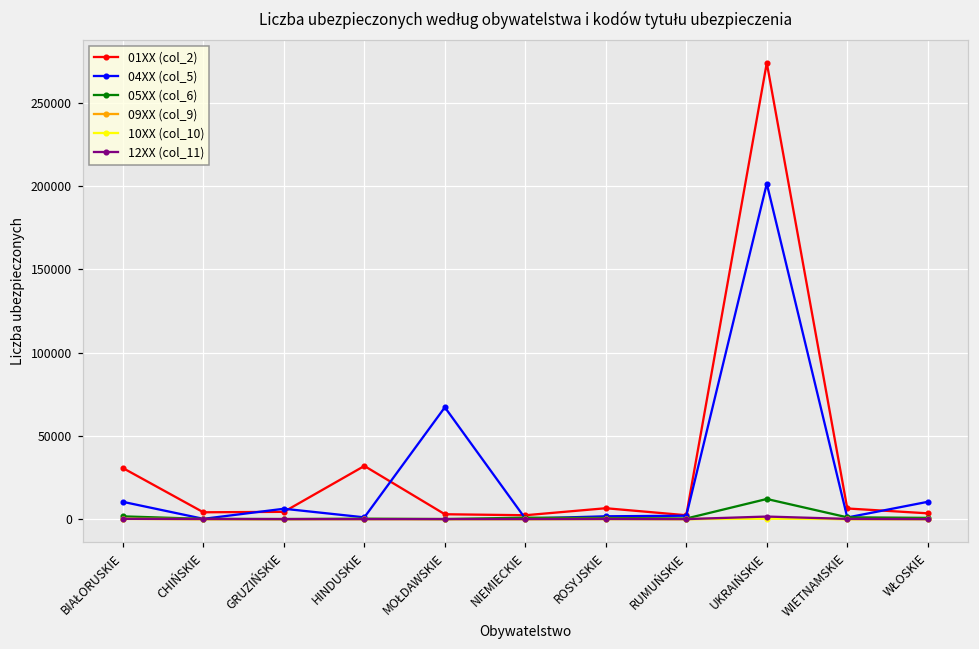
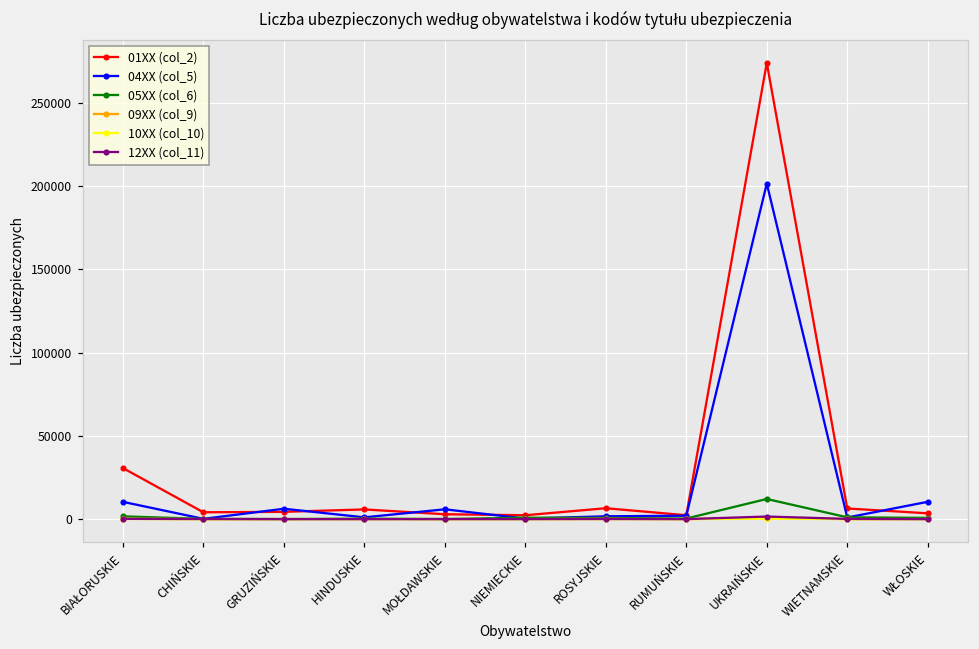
01XX (col_2), HINDUSKIE: 32000 -> 6000
04XX (col_5), MOŁDAWSKIE: 67000 -> 6000
